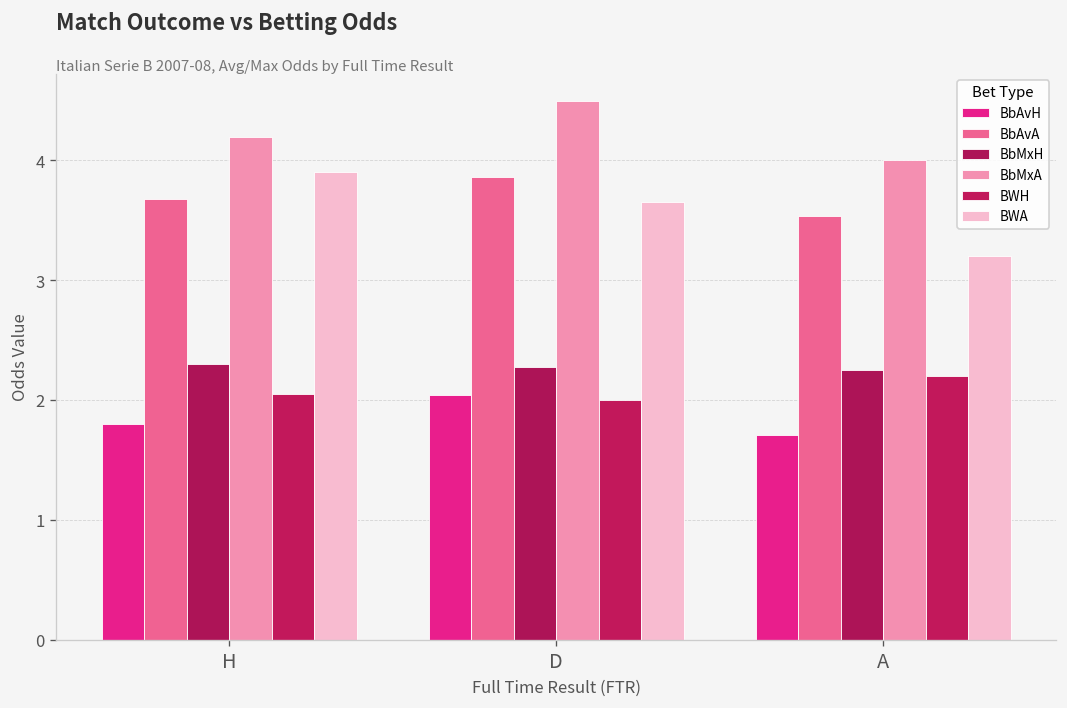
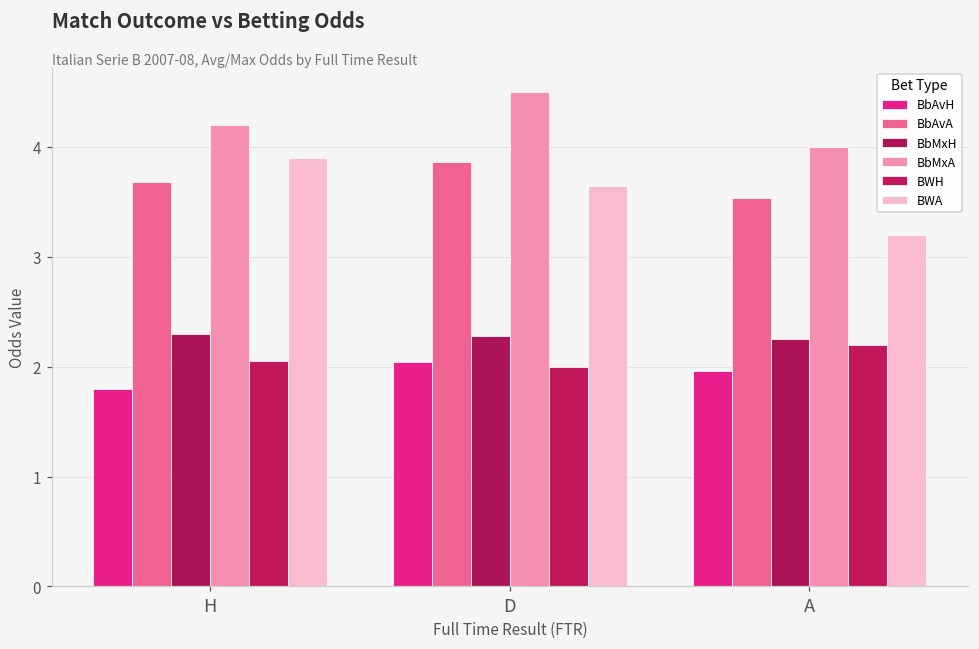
BbAvH, A: 1.7 -> 2.0
